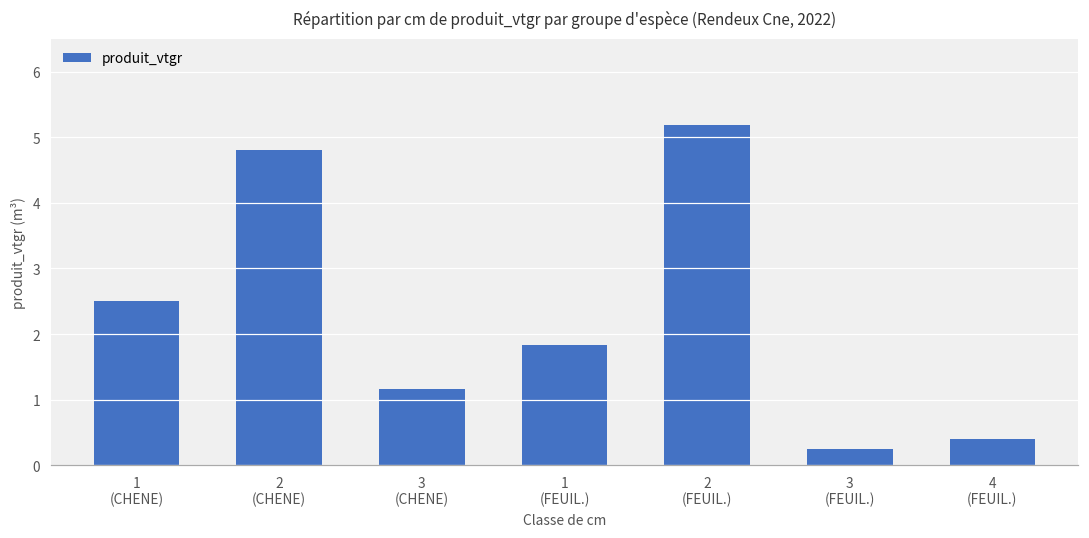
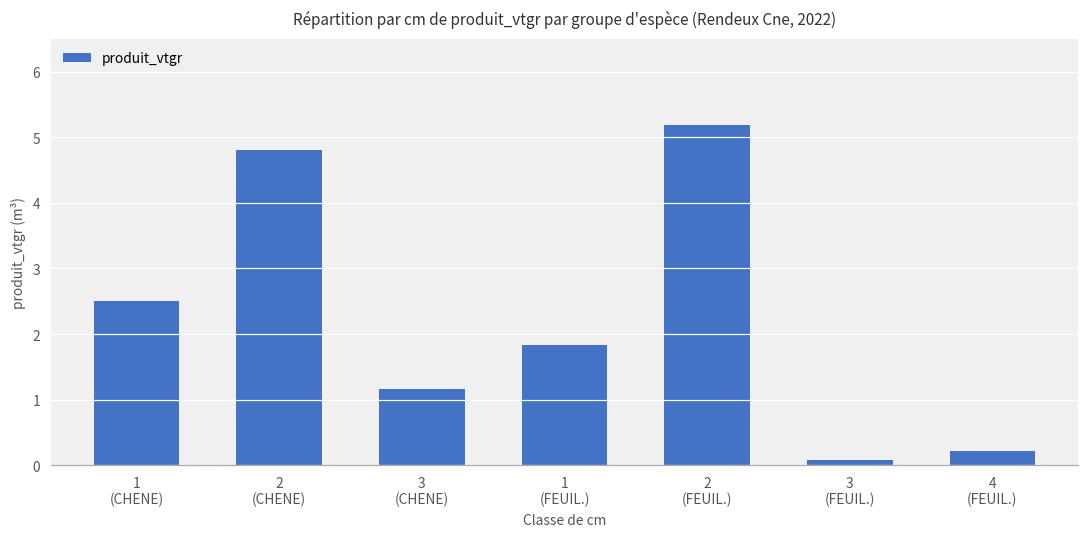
3 (FEUIL.): 0.2 -> 0.1
4 (FEUIL.): 0.4 -> 0.2
